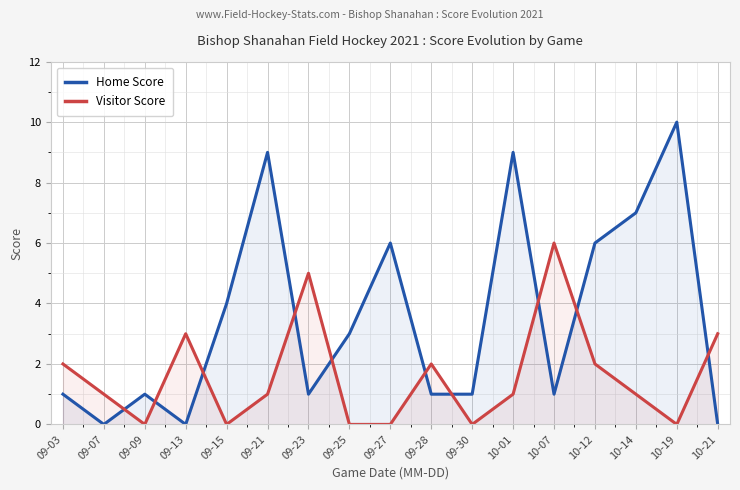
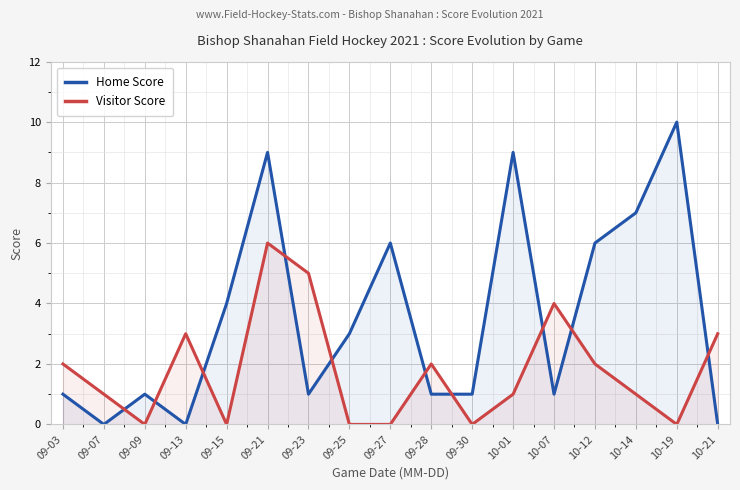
Visitor Score, 09-21: 1 -> 6
Visitor Score, 10-07: 6 -> 4
